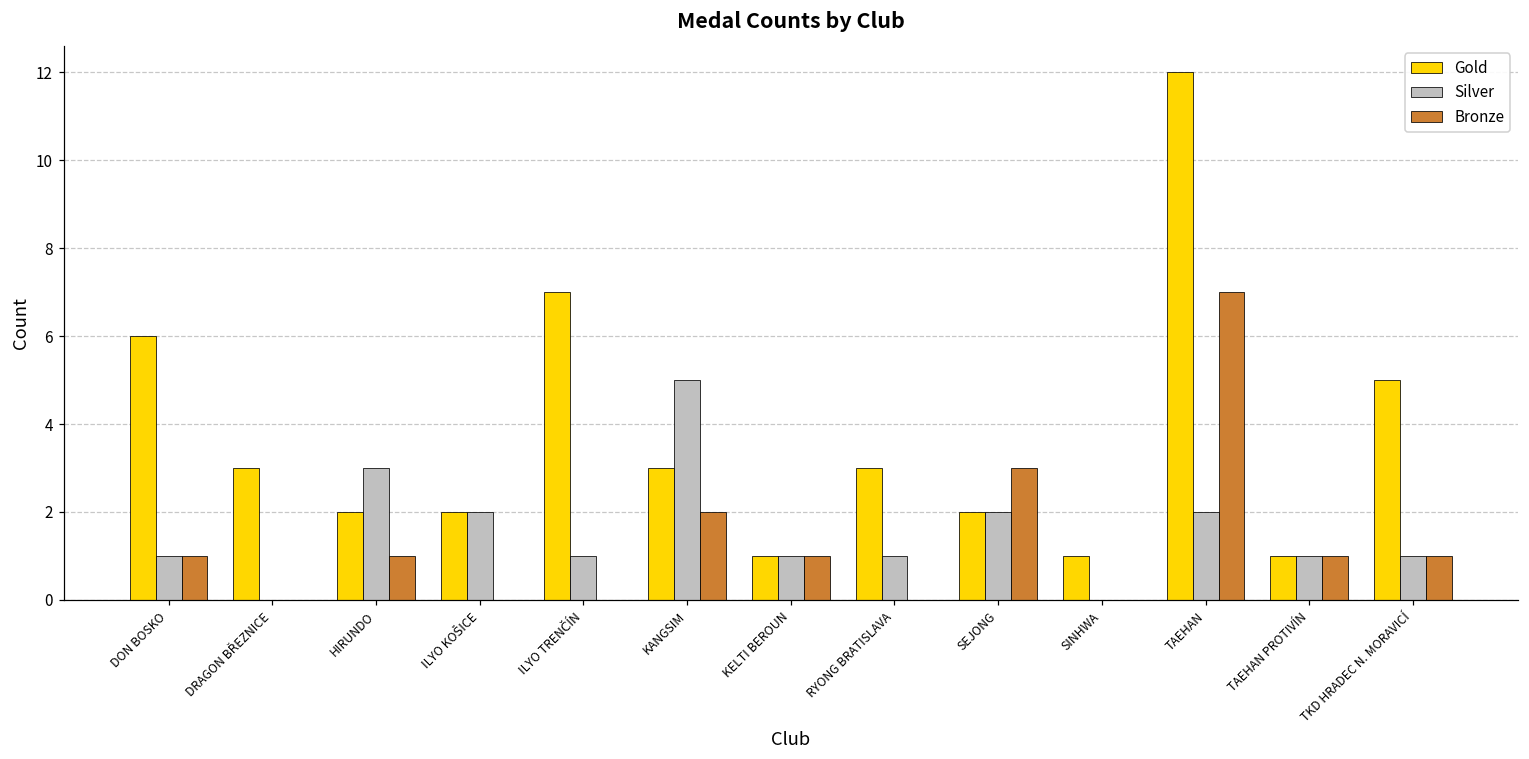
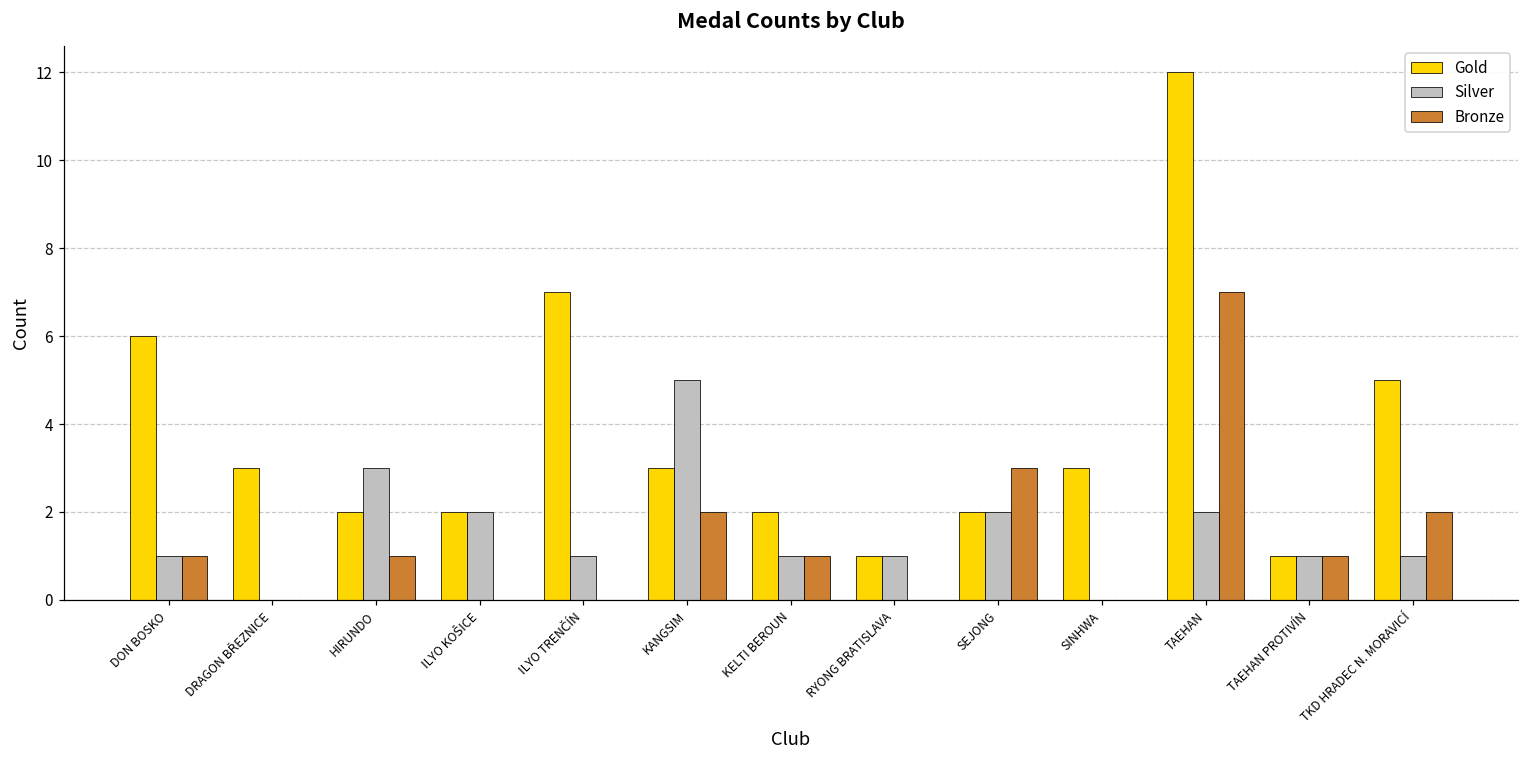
Gold, KELTI BEROUN: 1 -> 2
Gold, RYONG BRATISLAVA: 3 -> 1
Gold, SINHWA: 1 -> 3
Bronze, TKD HRADEC N. MORAVICÍ: 1 -> 2
